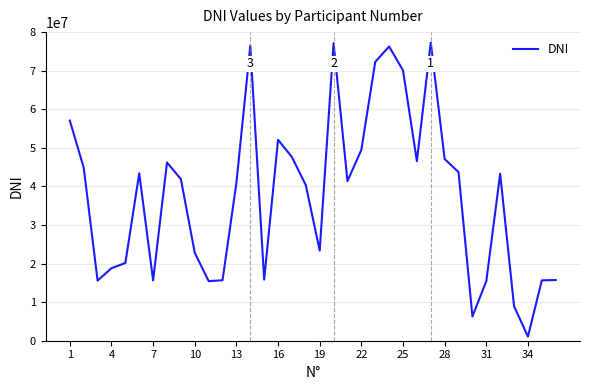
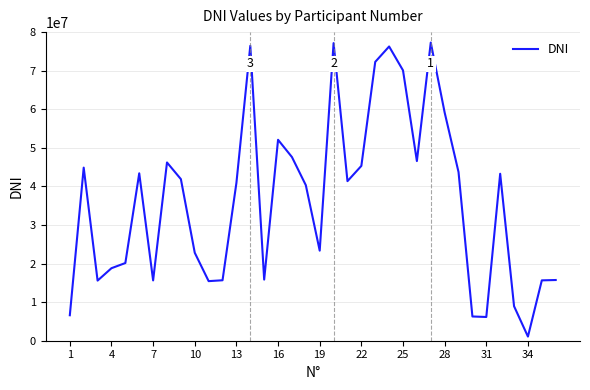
1: 57000000 -> 7000000
22: 49000000 -> 45000000
28: 47000000 -> 59000000
31: 15000000 -> 6000000
